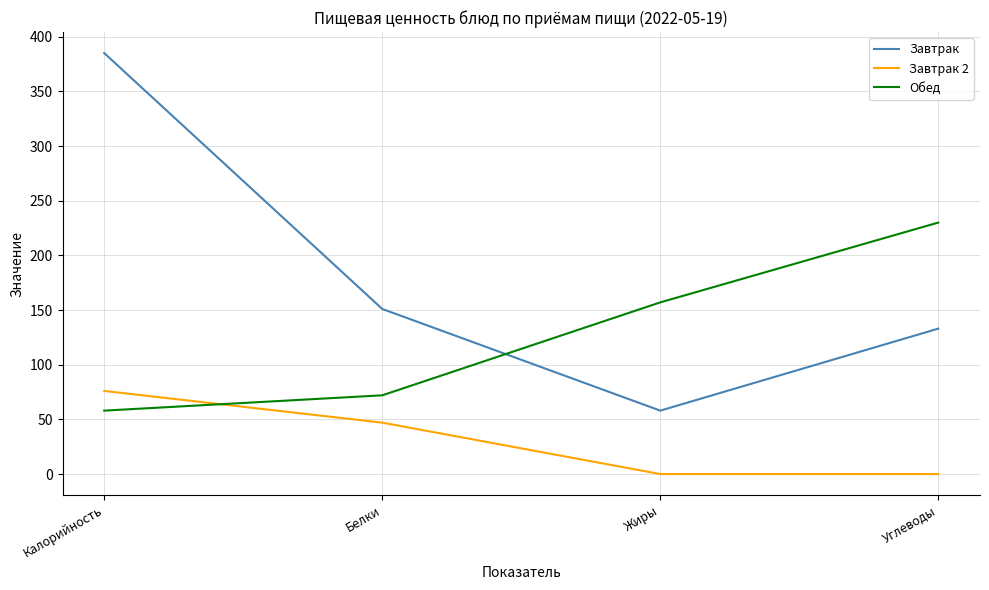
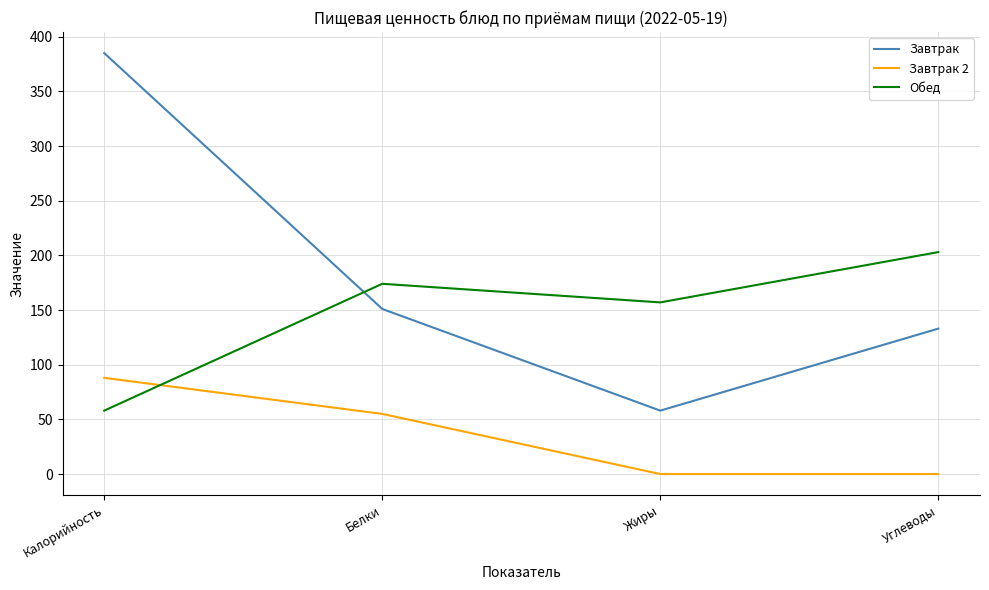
Завтрак 2, Калорийность: 76 -> 88
Завтрак 2, Белки: 47 -> 55
Обед, Белки: 72 -> 174
Обед, Углеводы: 230 -> 203
